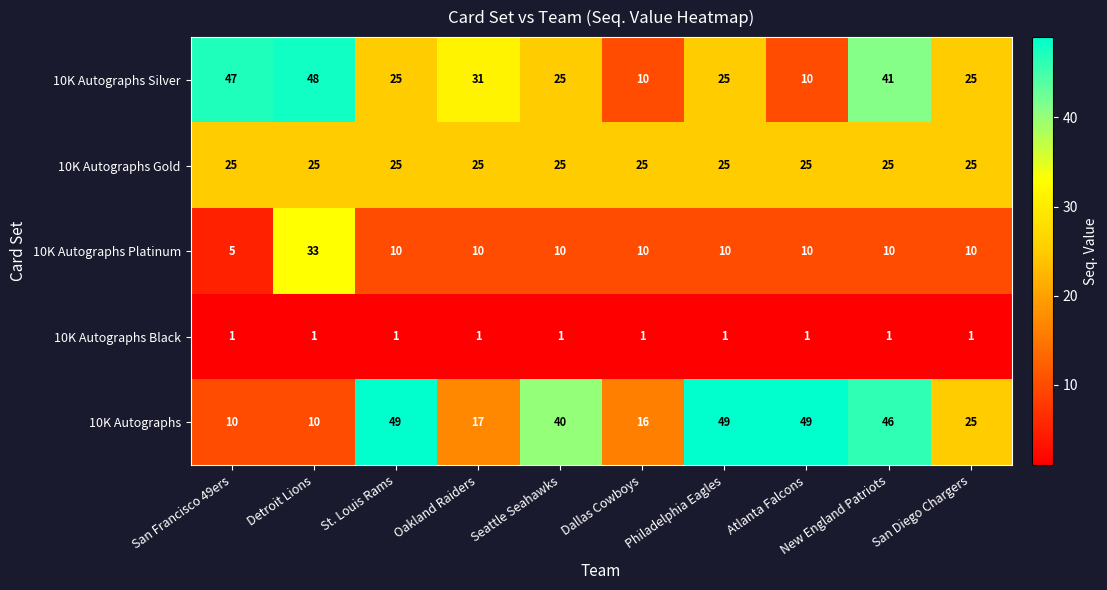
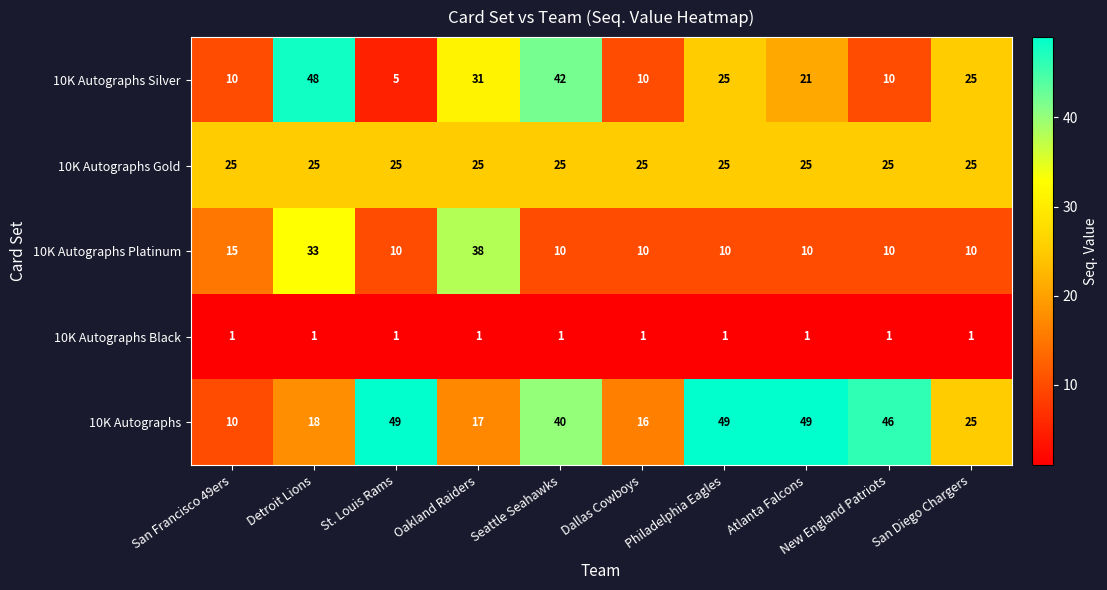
10K Autographs Silver, San Francisco 49ers: 47 -> 10
10K Autographs Silver, St. Louis Rams: 25 -> 5
10K Autographs Silver, Seattle Seahawks: 25 -> 42
10K Autographs Silver, Atlanta Falcons: 10 -> 21
10K Autographs Silver, New England Patriots: 41 -> 10
10K Autographs Platinum, San Francisco 49ers: 5 -> 15
10K Autographs Platinum, Oakland Raiders: 10 -> 38
10K Autographs, Detroit Lions: 10 -> 18
